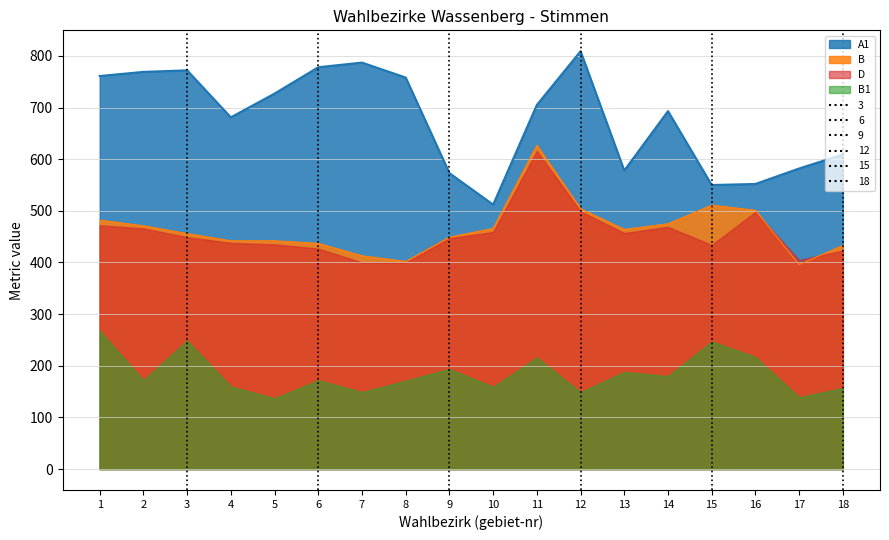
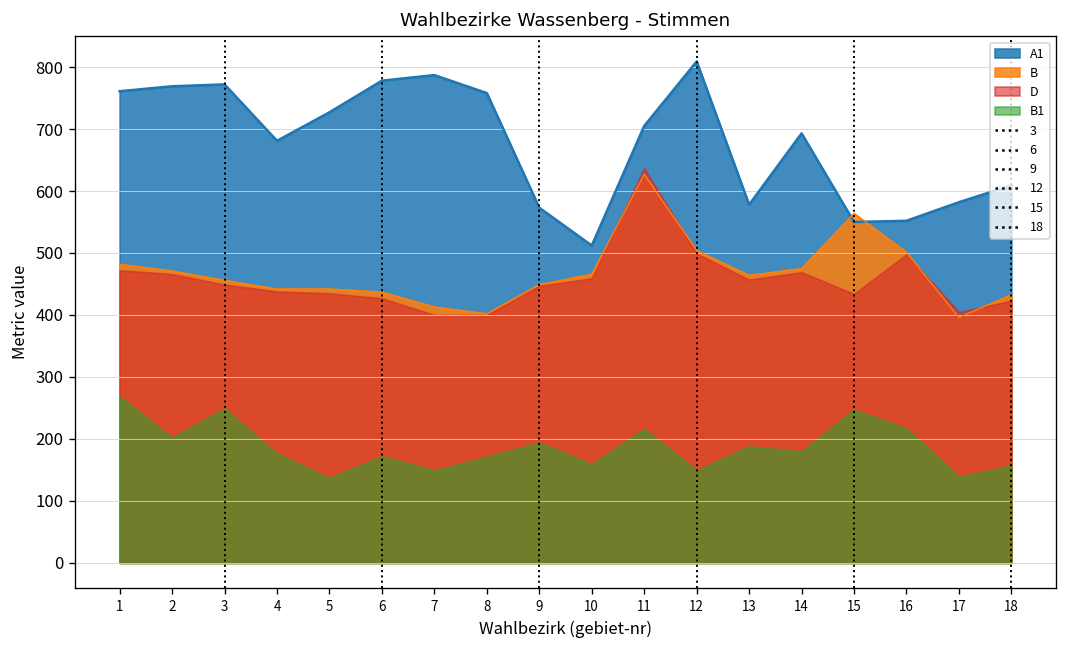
B1, 2: 170 -> 200
B1, 4: 160 -> 180
D, 11: 620 -> 640
B, 15: 510 -> 560
